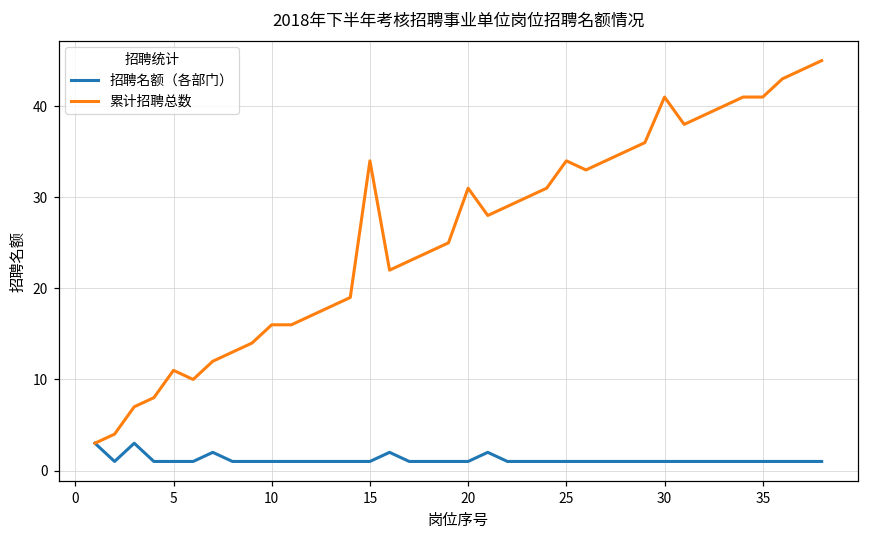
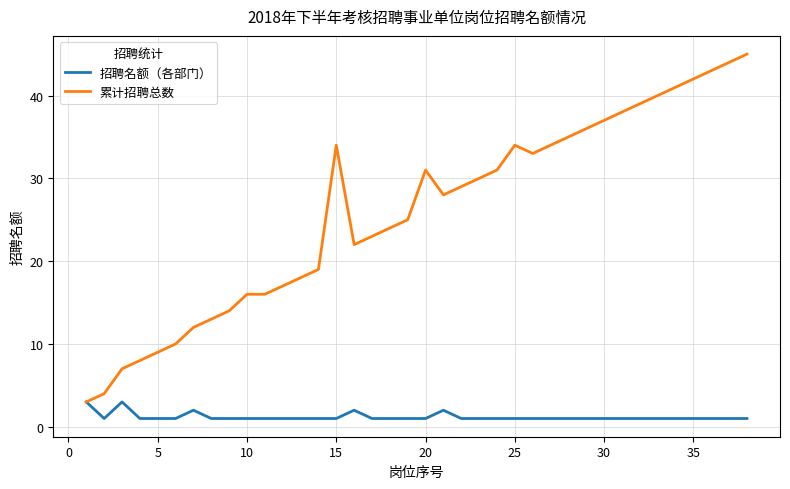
累计招聘总数, 5: 11 -> 9
累计招聘总数, 30: 41 -> 37
累计招聘总数, 35: 41 -> 42
